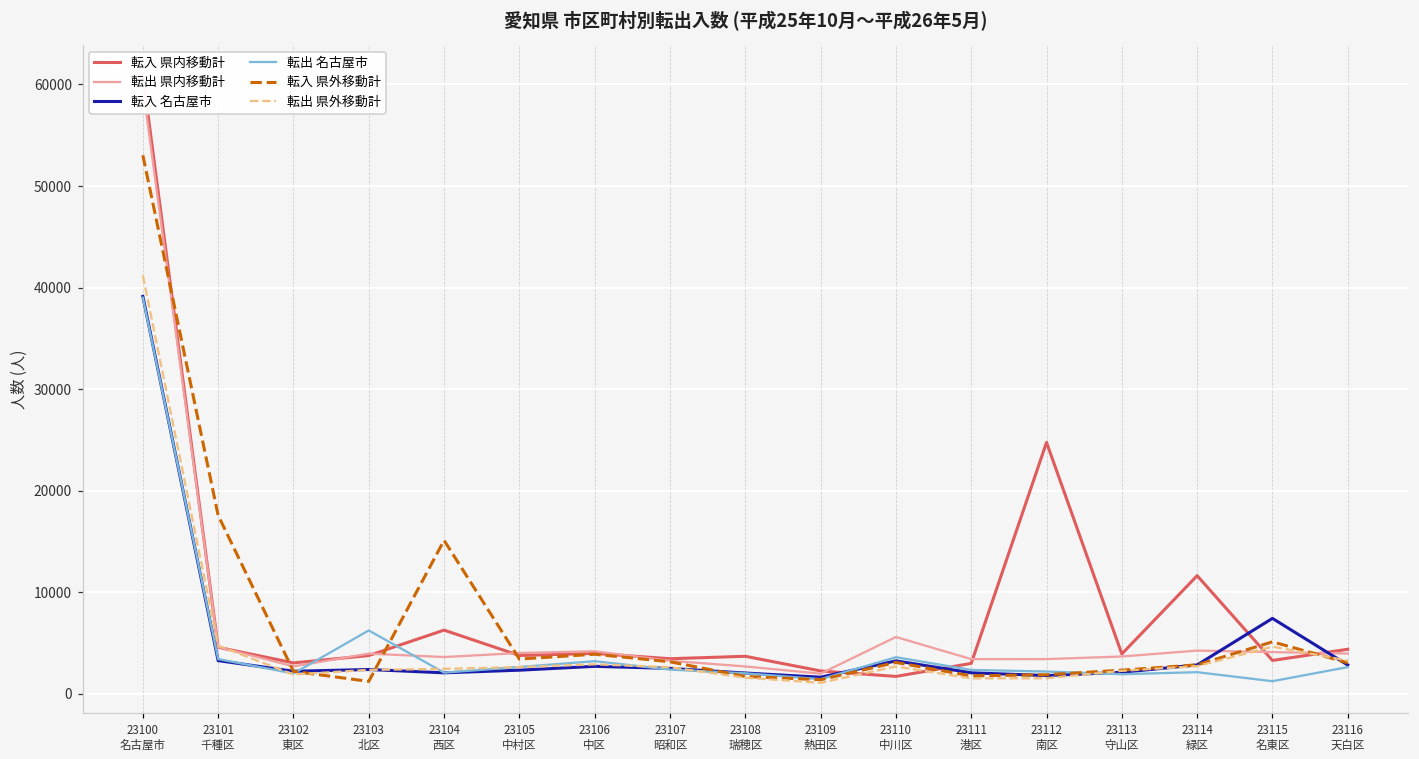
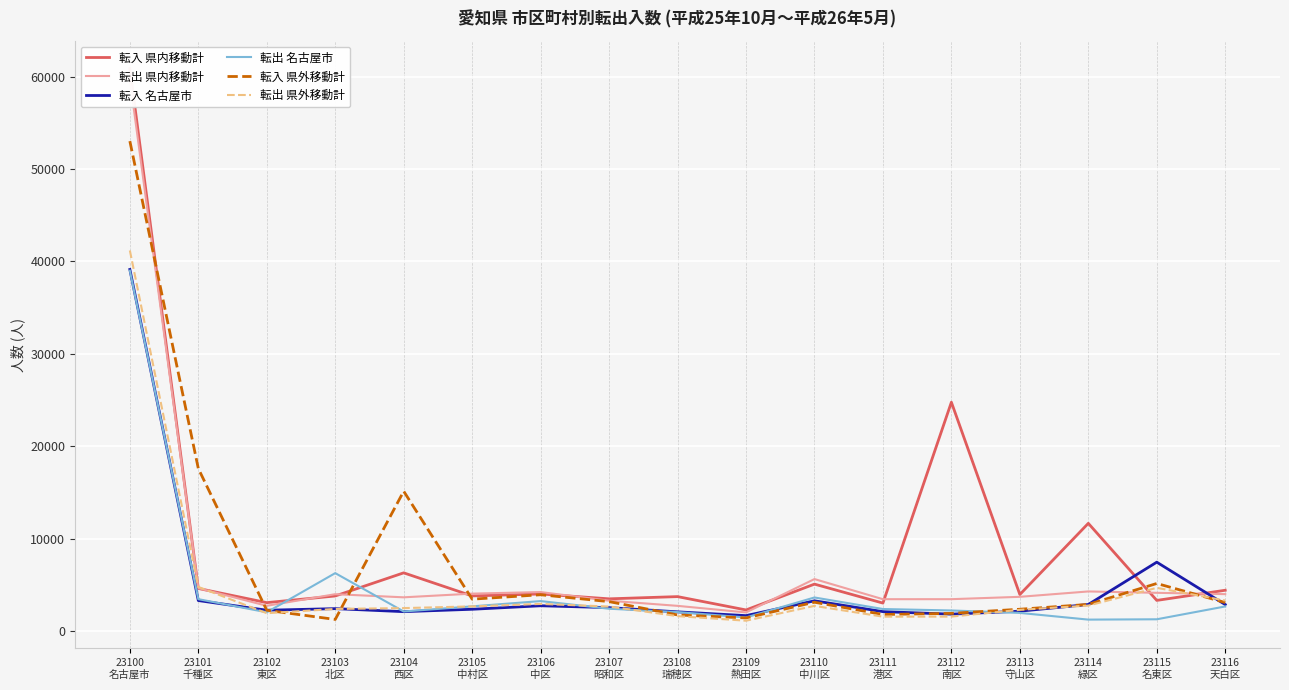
転入 県内移動計, 23110 中川区: 2000 -> 5000
転出 名古屋市, 23114 緑区: 2000 -> 1000
